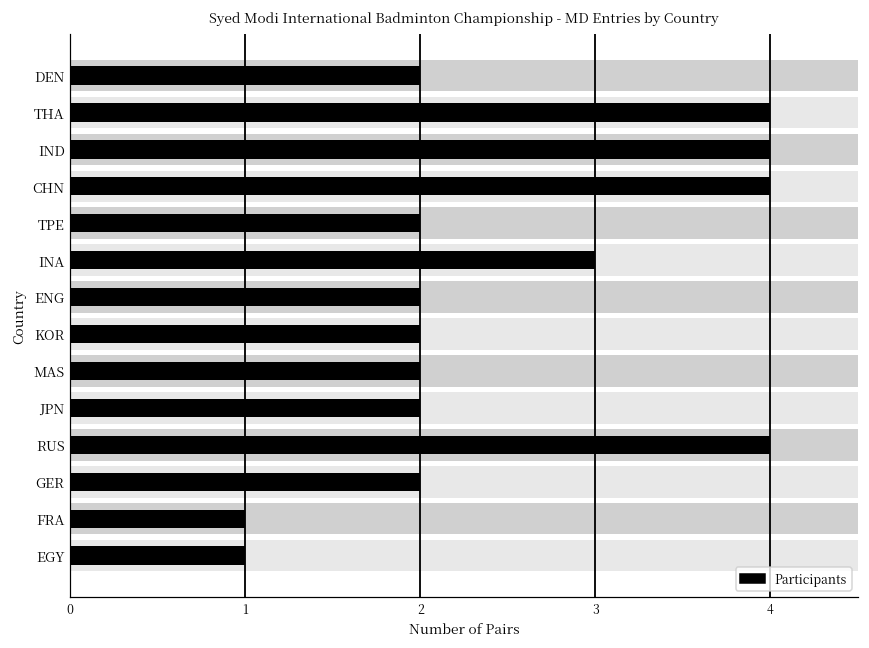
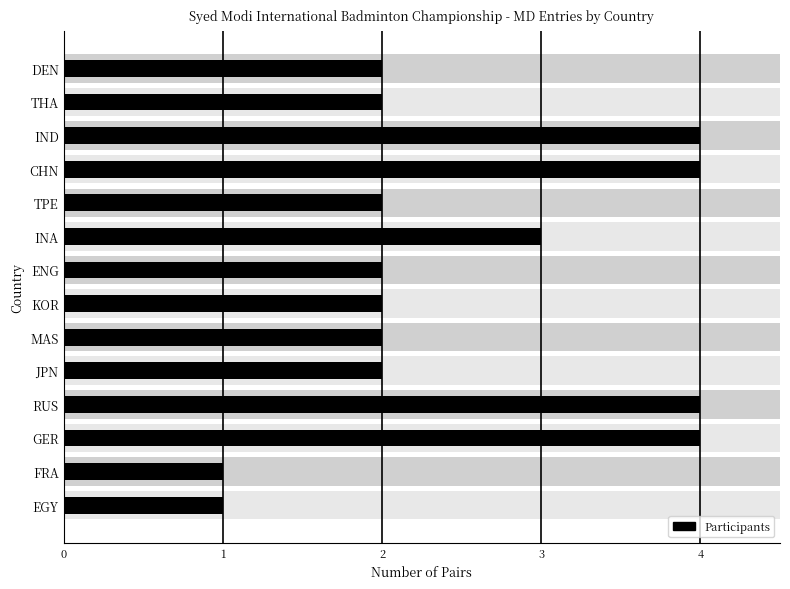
Participants, THA: 4 -> 2
Participants, GER: 2 -> 4
